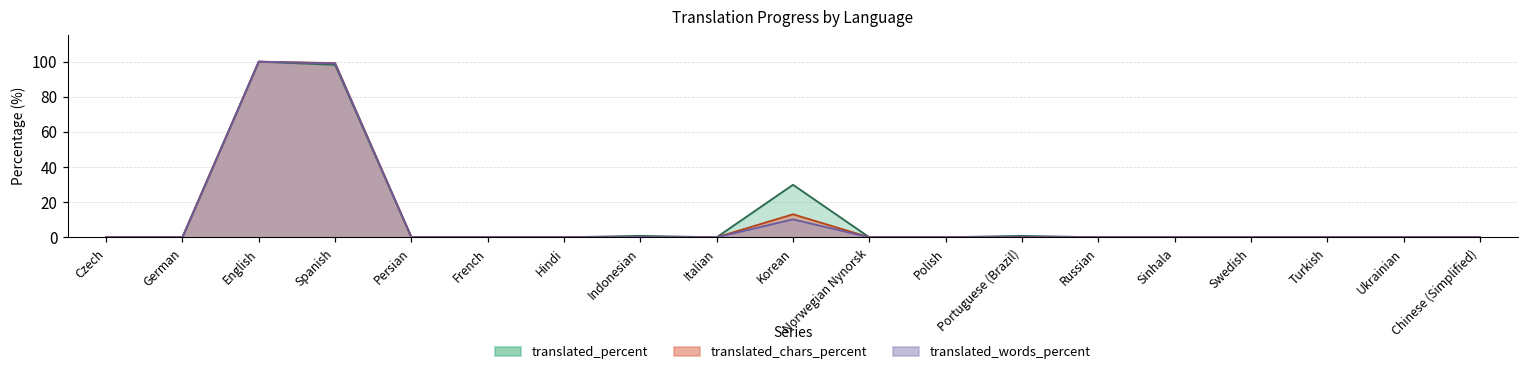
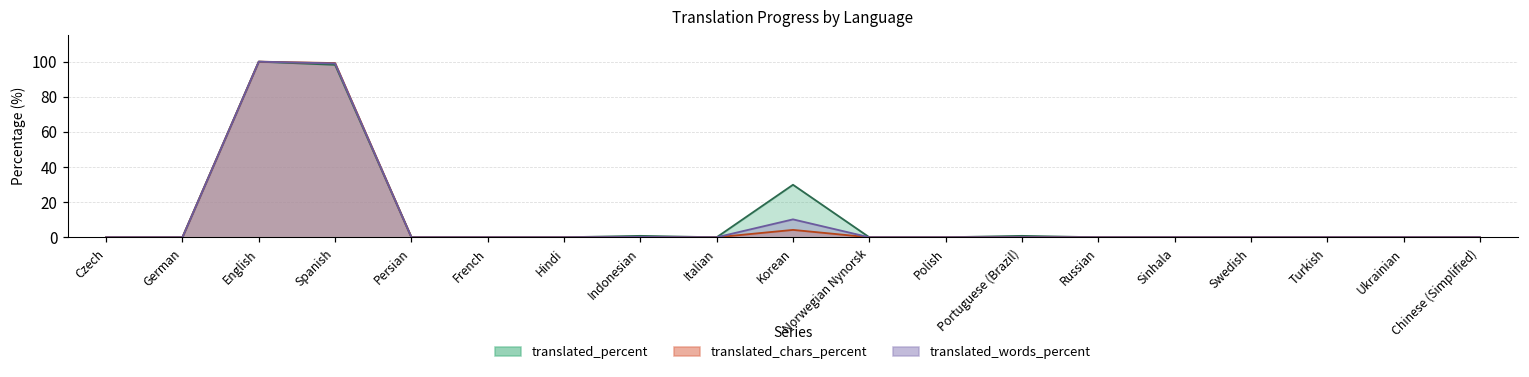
translated_chars_percent, Korean: 13 -> 4
